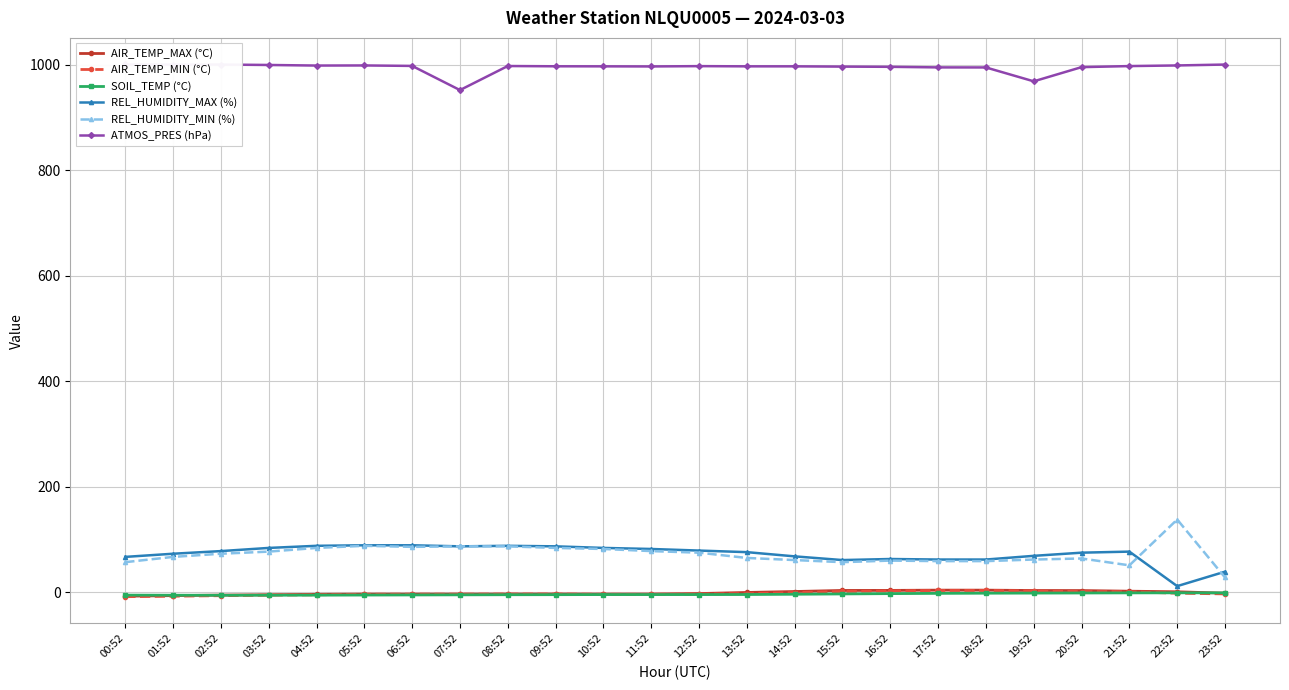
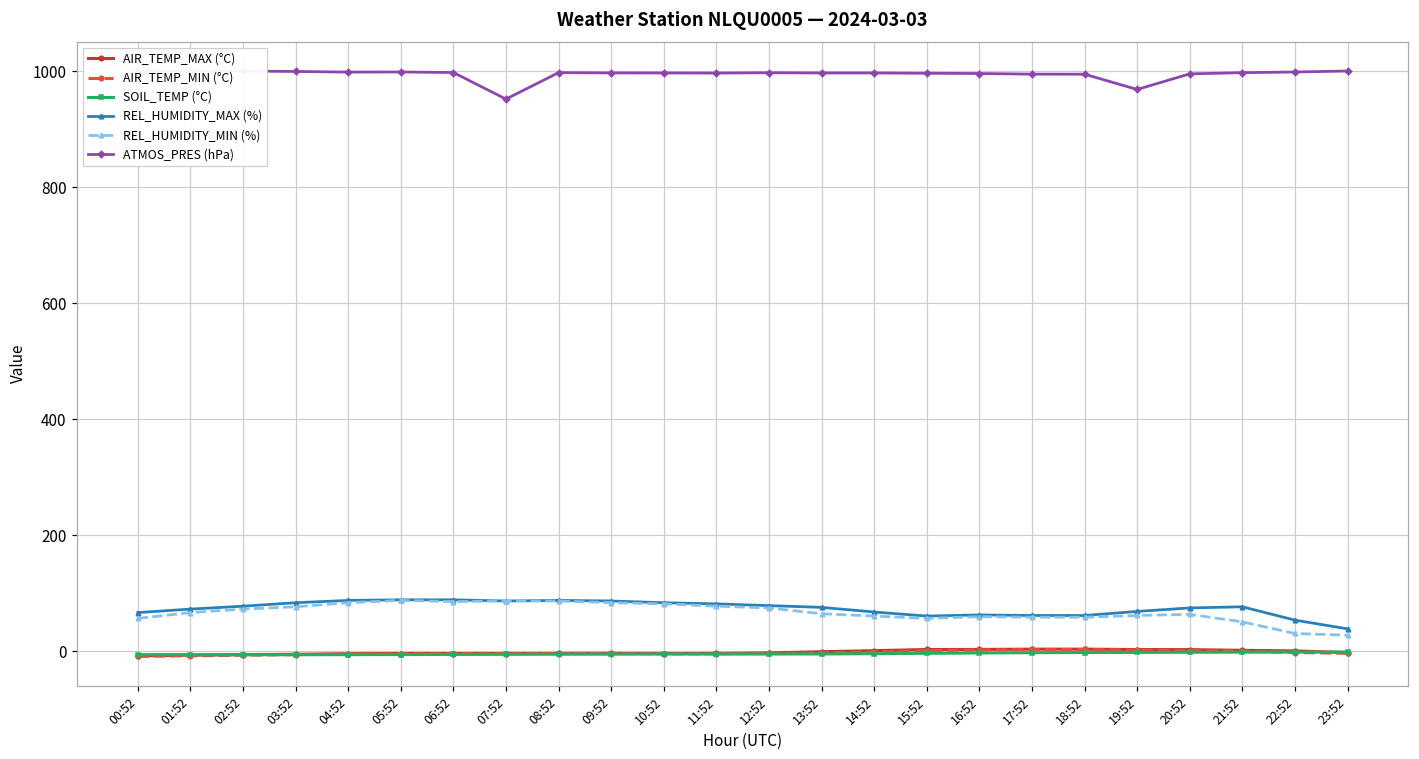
REL_HUMIDITY_MAX (%), 22:52: 10 -> 50
REL_HUMIDITY_MIN (%), 22:52: 140 -> 30
